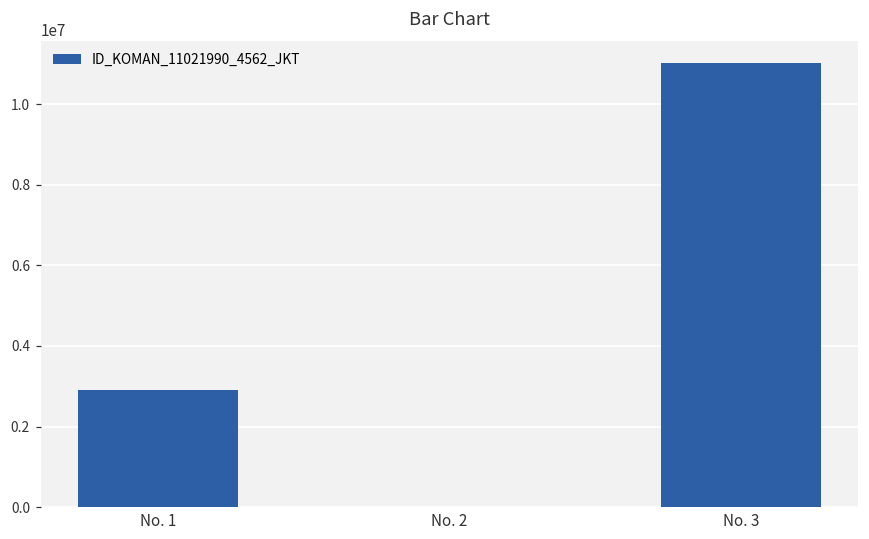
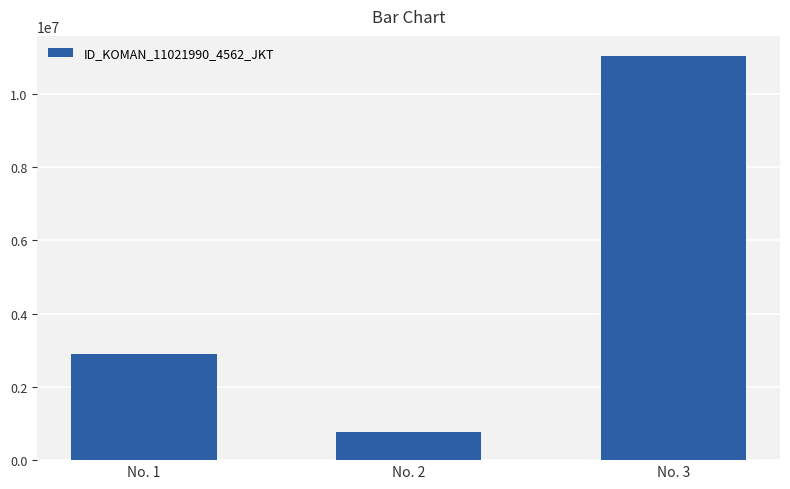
No. 2: 0 -> 800000
